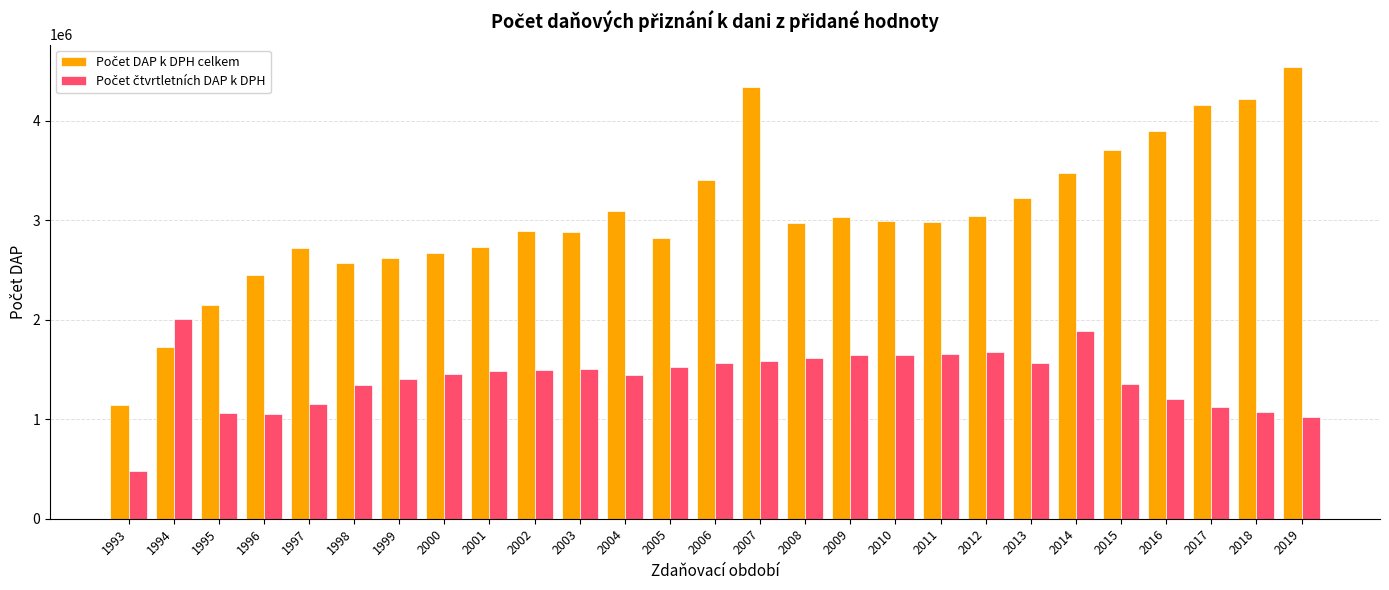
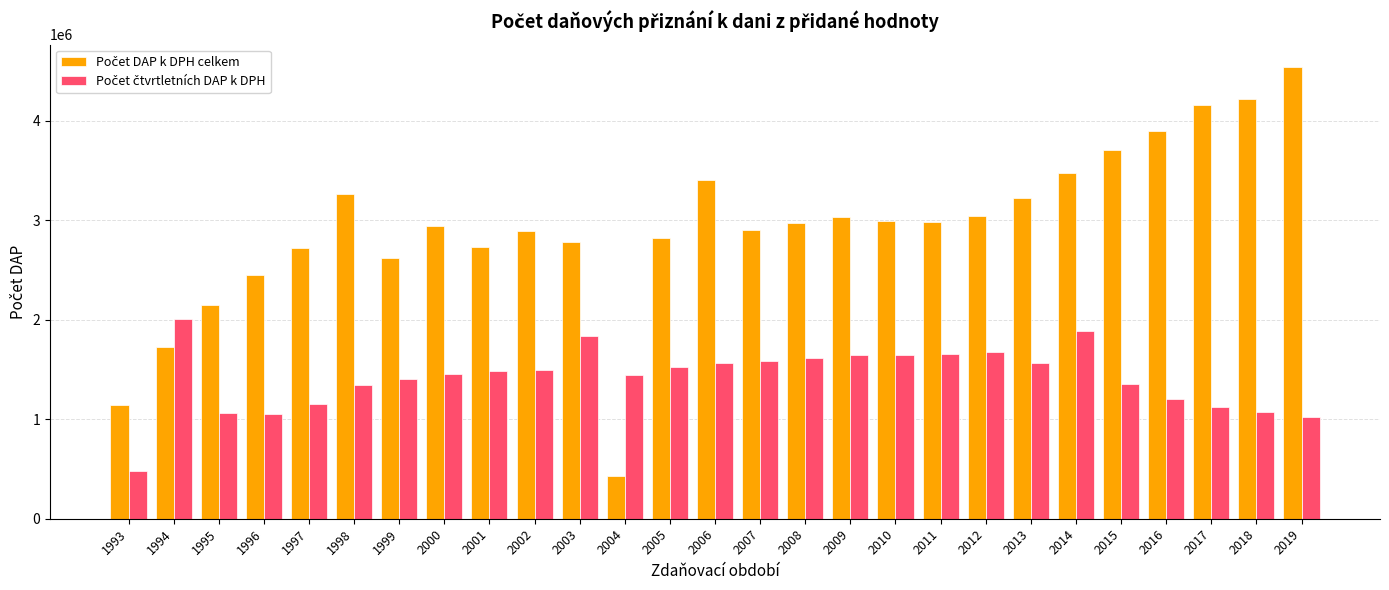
Počet DAP k DPH celkem, 1998: 2600000 -> 3300000
Počet DAP k DPH celkem, 2000: 2700000 -> 2900000
Počet DAP k DPH celkem, 2003: 2900000 -> 2800000
Počet čtvrtletních DAP k DPH, 2003: 1500000 -> 1800000
Počet DAP k DPH celkem, 2004: 3100000 -> 400000
Počet DAP k DPH celkem, 2007: 4300000 -> 2900000
